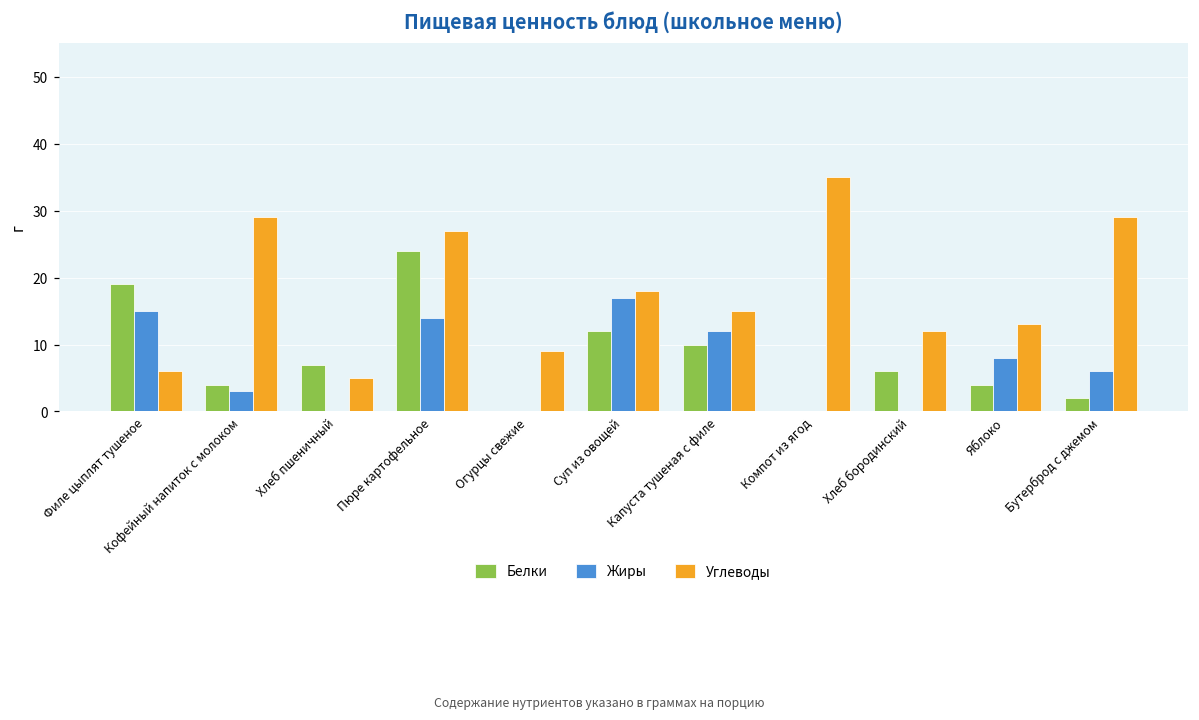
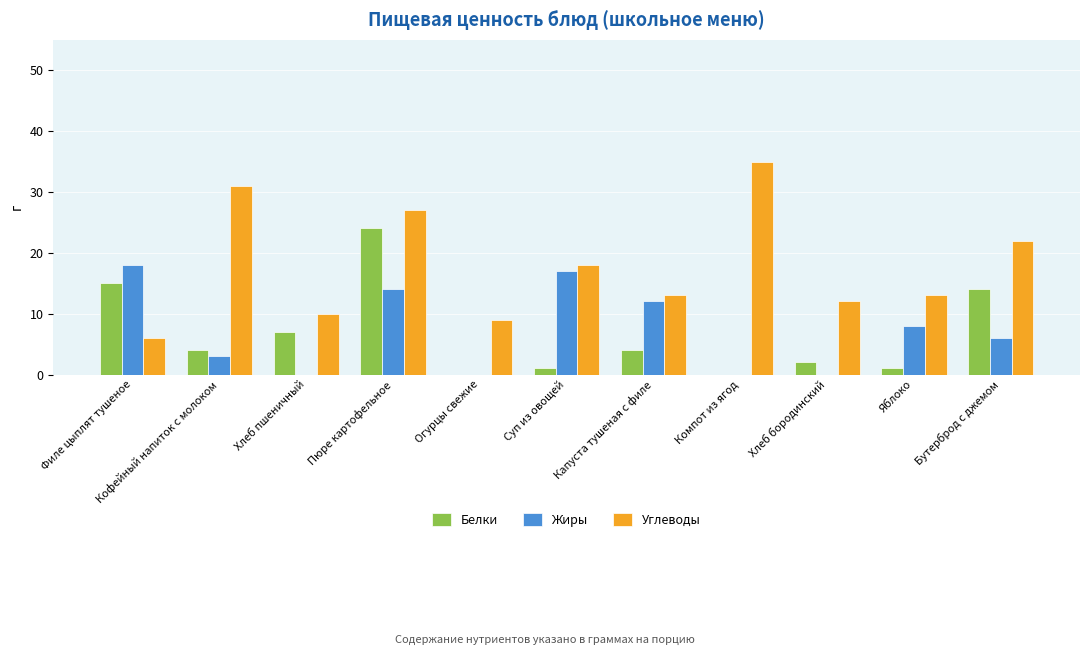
Белки, Филе цыплят тушеное: 19 -> 15
Жиры, Филе цыплят тушеное: 15 -> 18
Углеводы, Кофейный напиток с молоком: 29 -> 31
Углеводы, Хлеб пшеничный: 5 -> 10
Белки, Суп из овощей: 12 -> 1
Белки, Капуста тушеная с филе: 10 -> 4
Углеводы, Капуста тушеная с филе: 15 -> 13
Белки, Хлеб бородинский: 6 -> 2
Белки, Яблоко: 4 -> 1
Белки, Бутерброд с джемом: 2 -> 14
Углеводы, Бутерброд с джемом: 29 -> 22
